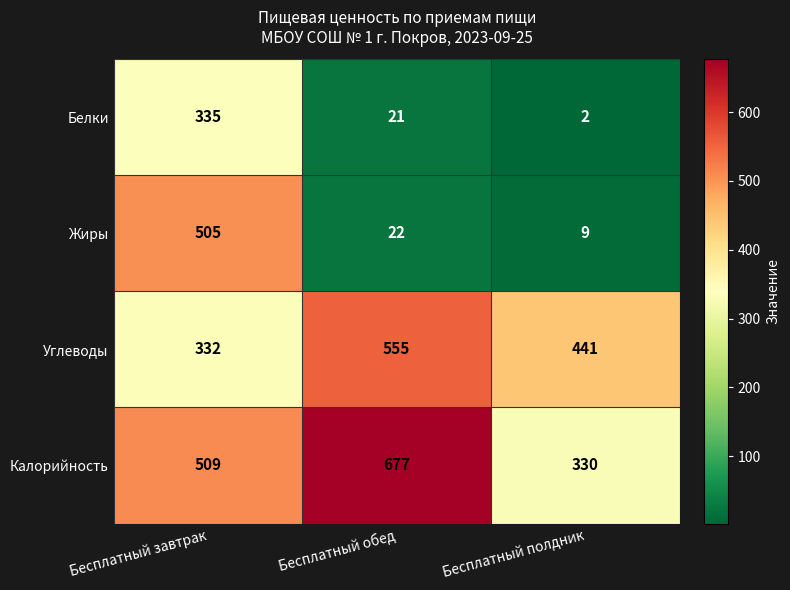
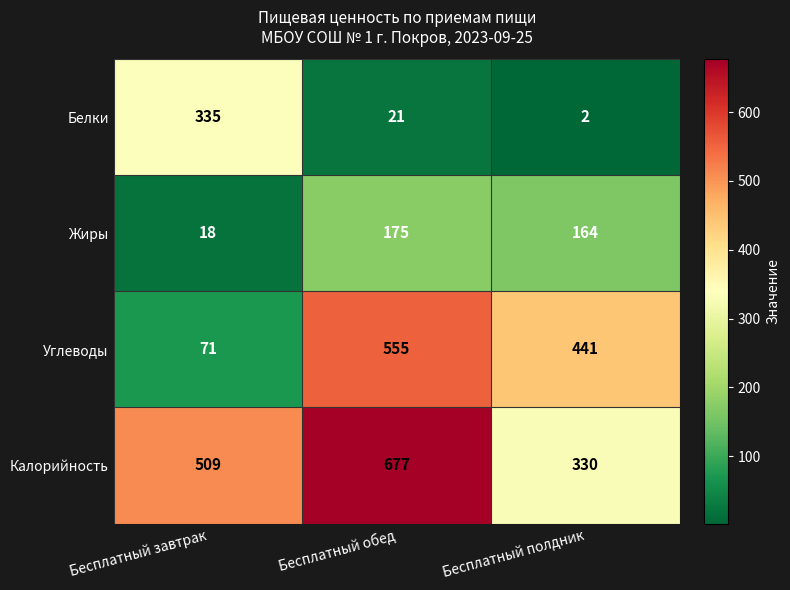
Жиры, Бесплатный завтрак: 505 -> 18
Жиры, Бесплатный обед: 22 -> 175
Жиры, Бесплатный полдник: 9 -> 164
Углеводы, Бесплатный завтрак: 332 -> 71
